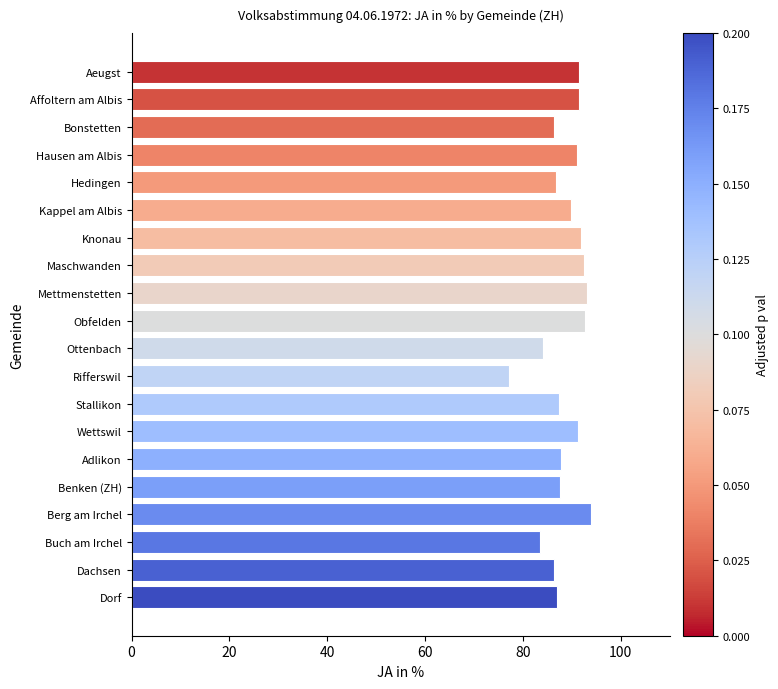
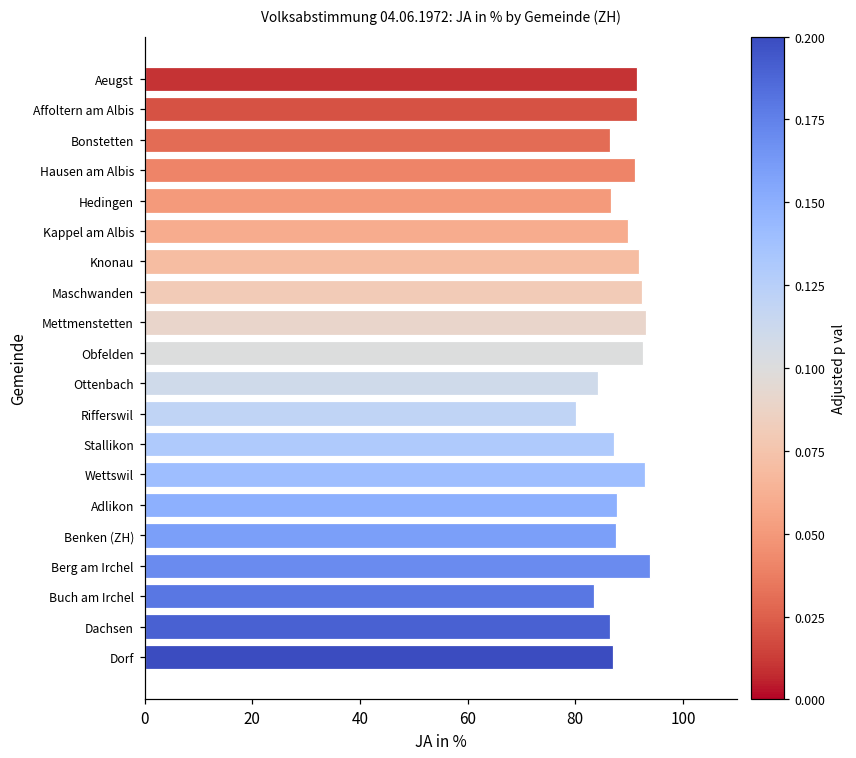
Rifferswil: 77 -> 80
Wettswil: 91 -> 93
